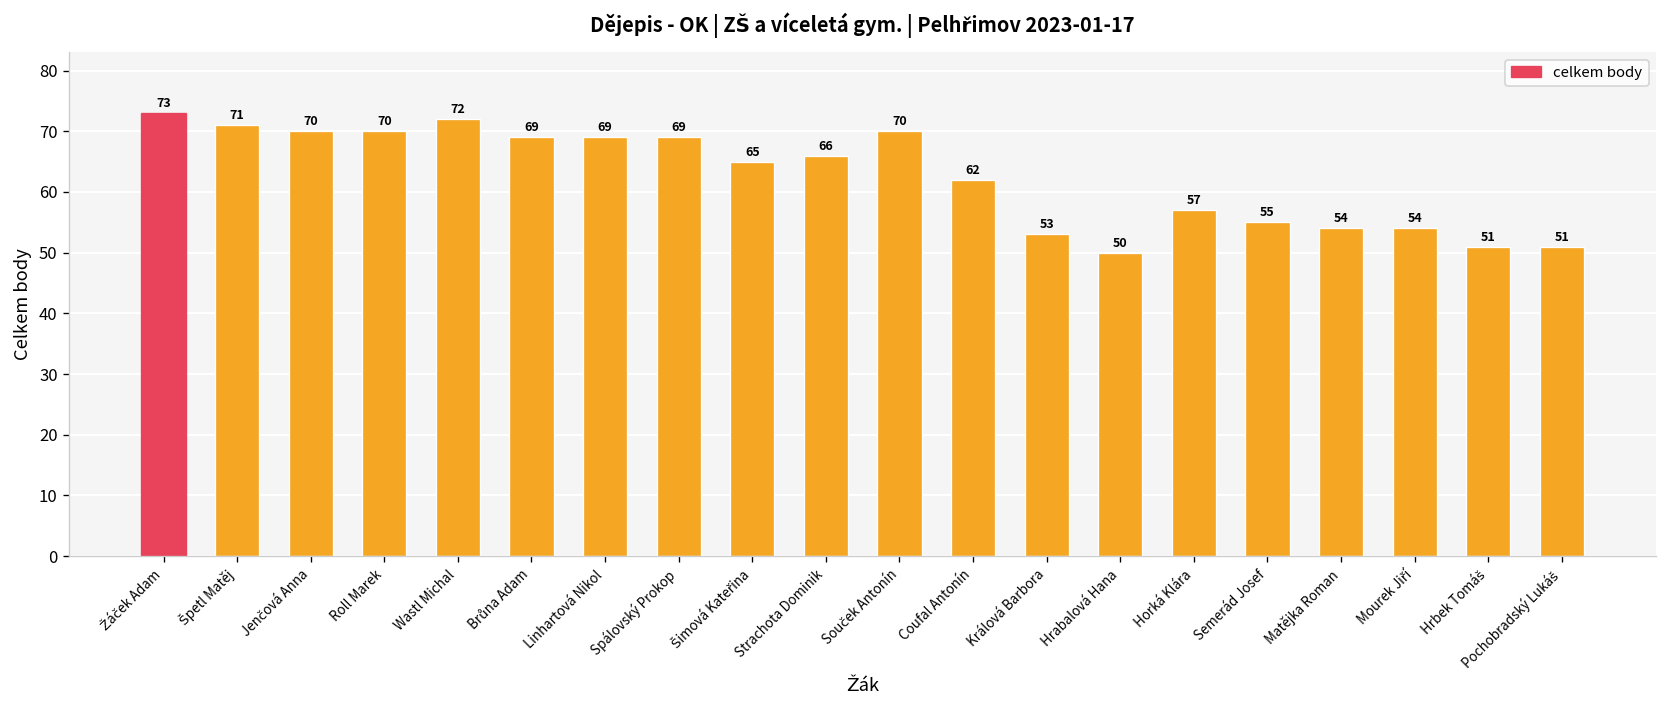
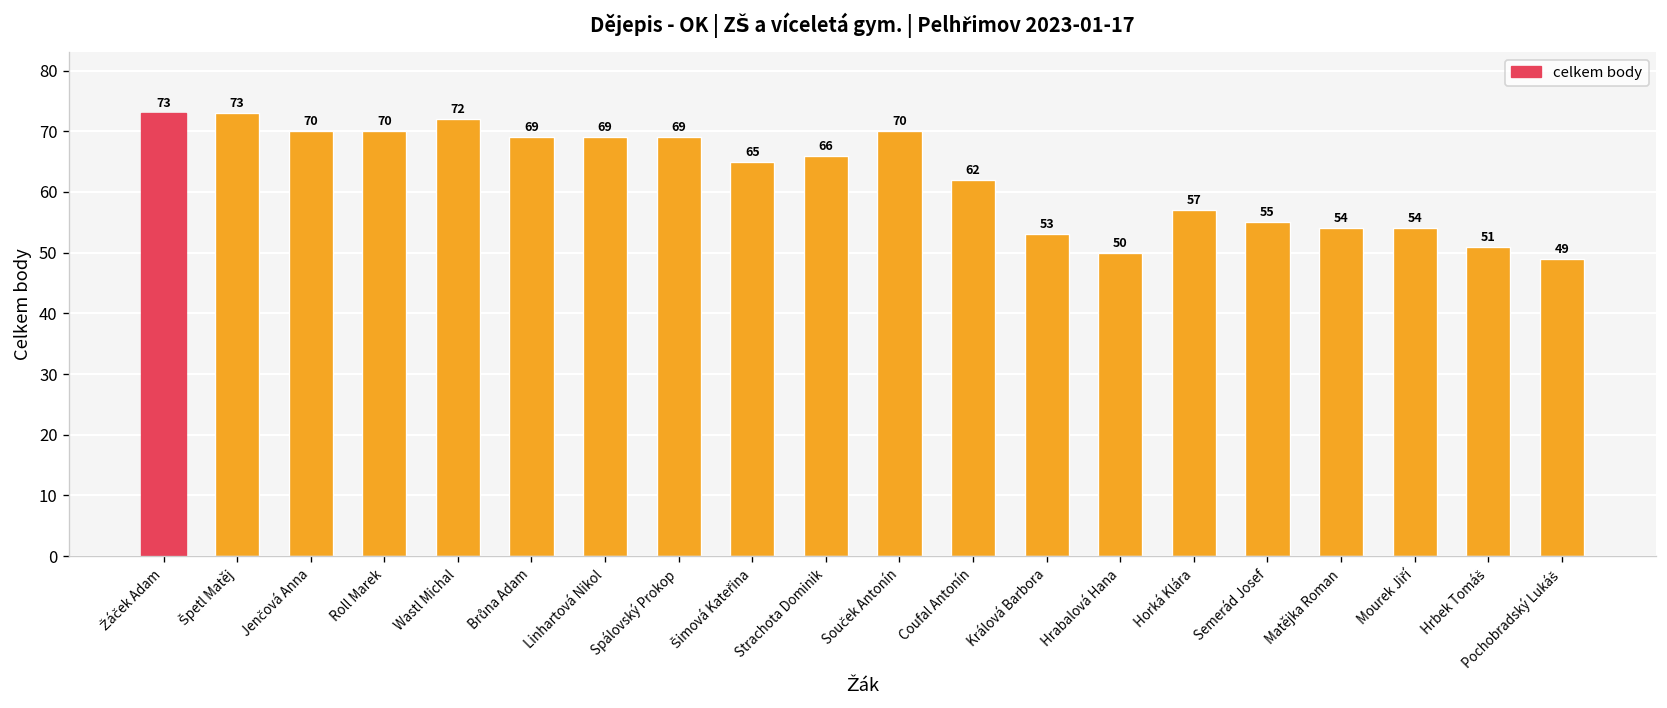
Špetl Matěj: 71 -> 73
Pochobradský Lukáš: 51 -> 49
